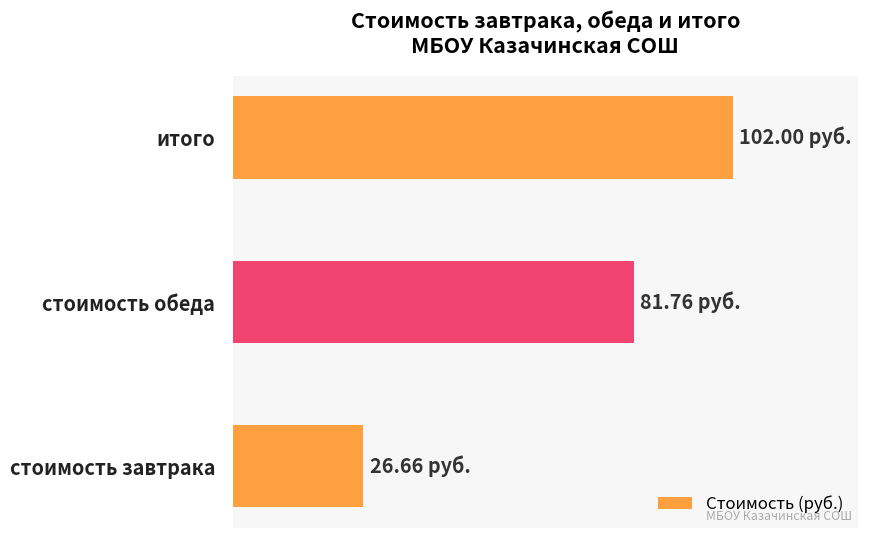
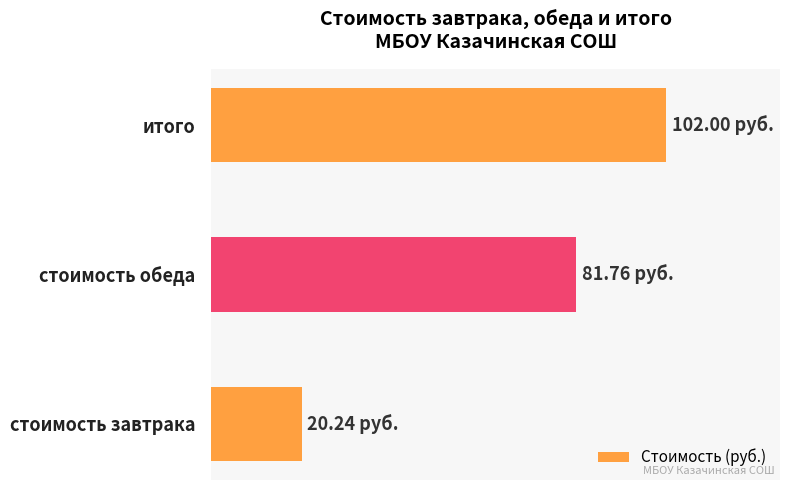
стоимость завтрака: 26.66 -> 20.24
